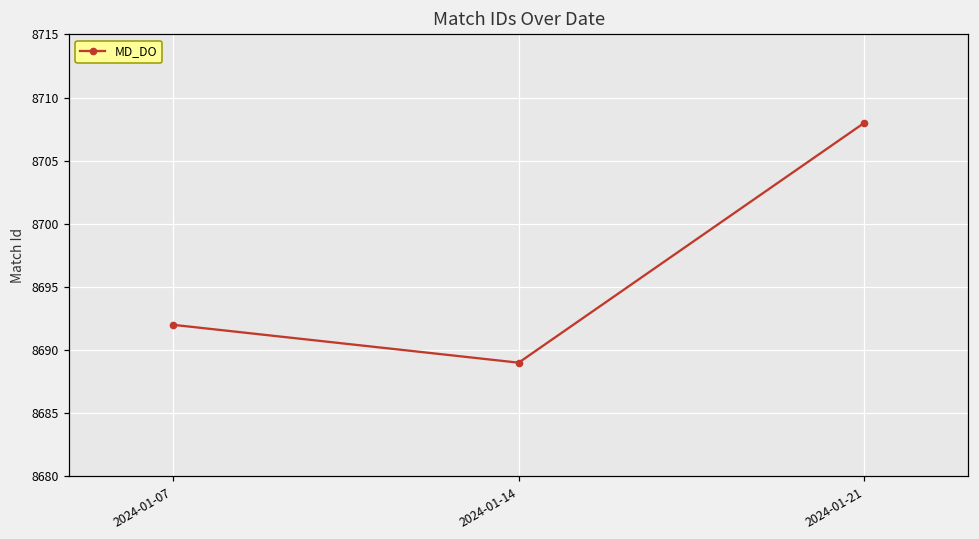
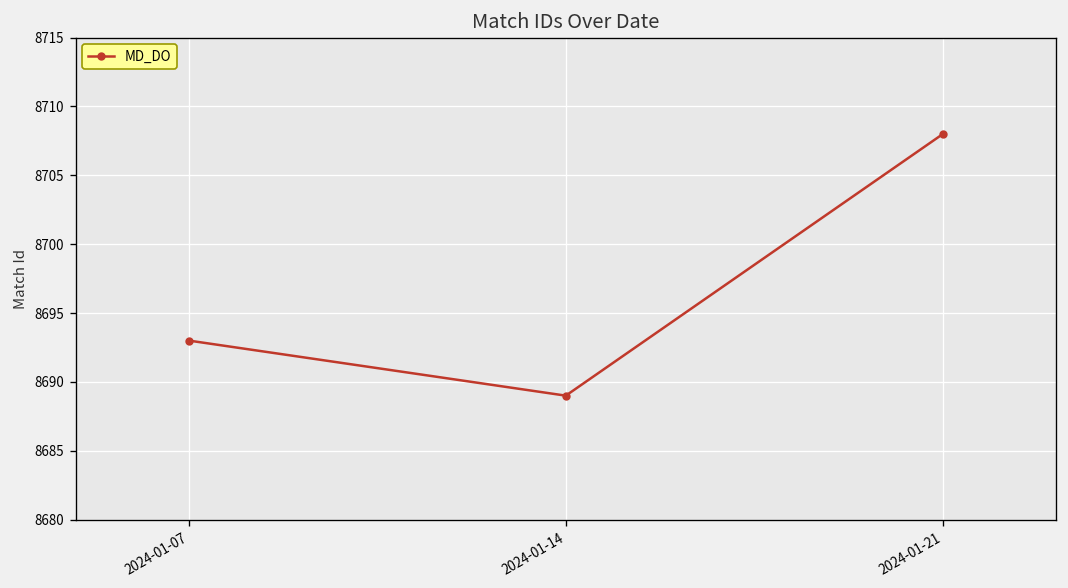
2024-01-07: 8692 -> 8693
